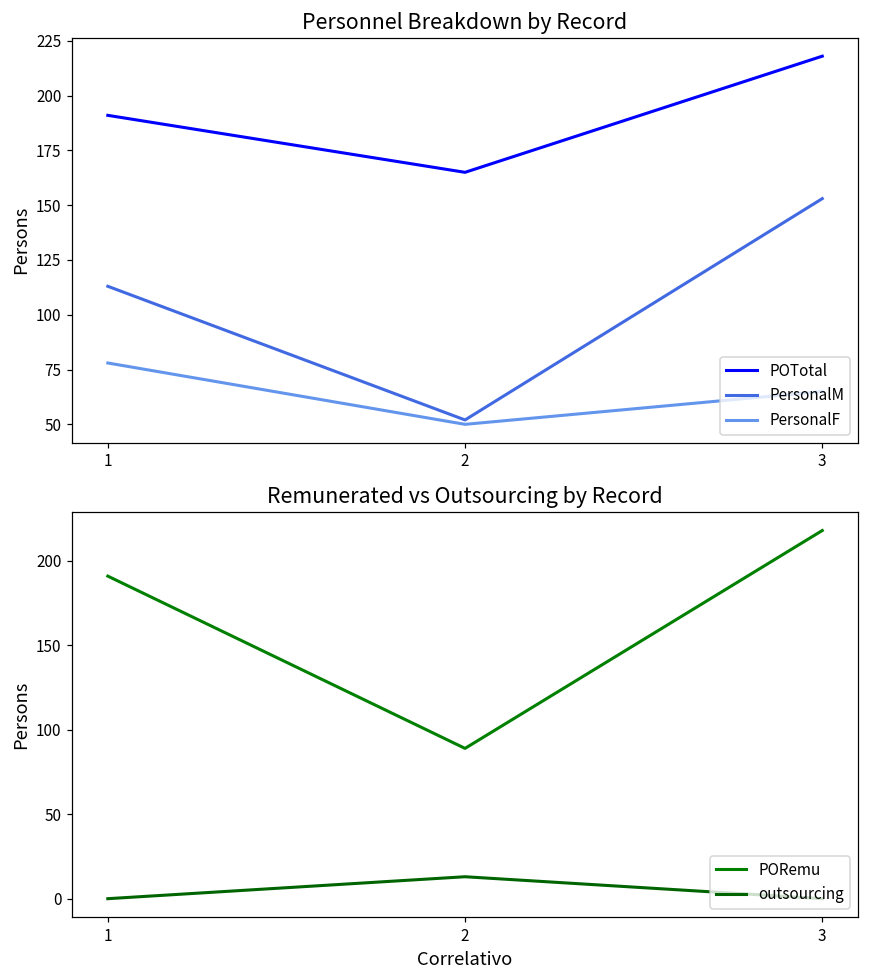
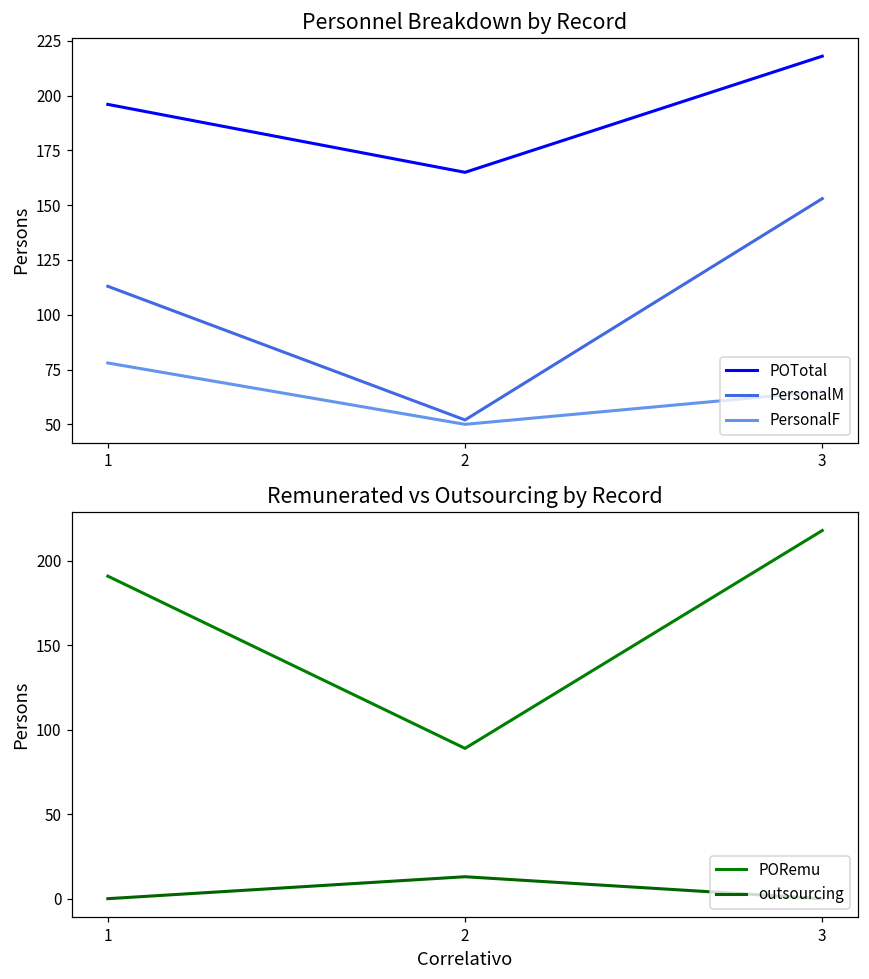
Personnel Breakdown by Record, POTotal, 1: 191 -> 196
